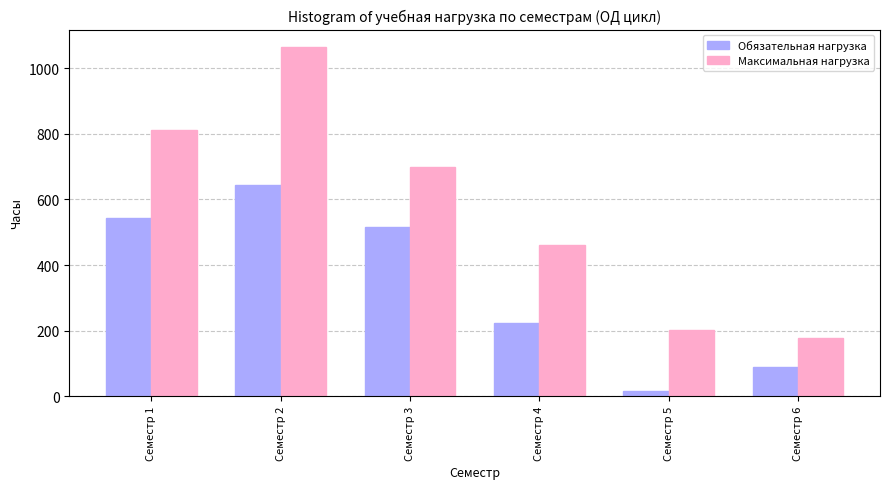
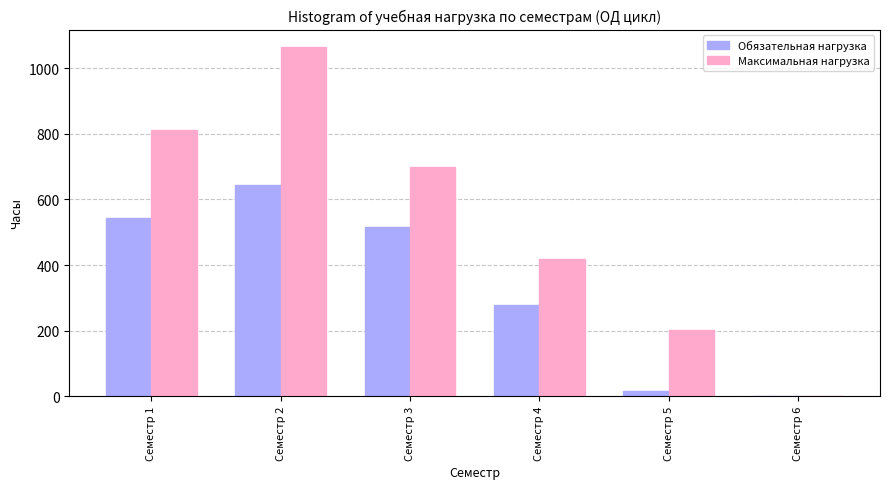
Обязательная нагрузка, Семестр 4: 220 -> 280
Максимальная нагрузка, Семестр 4: 460 -> 420
Обязательная нагрузка, Семестр 6: 90 -> 0
Максимальная нагрузка, Семестр 6: 180 -> 0
